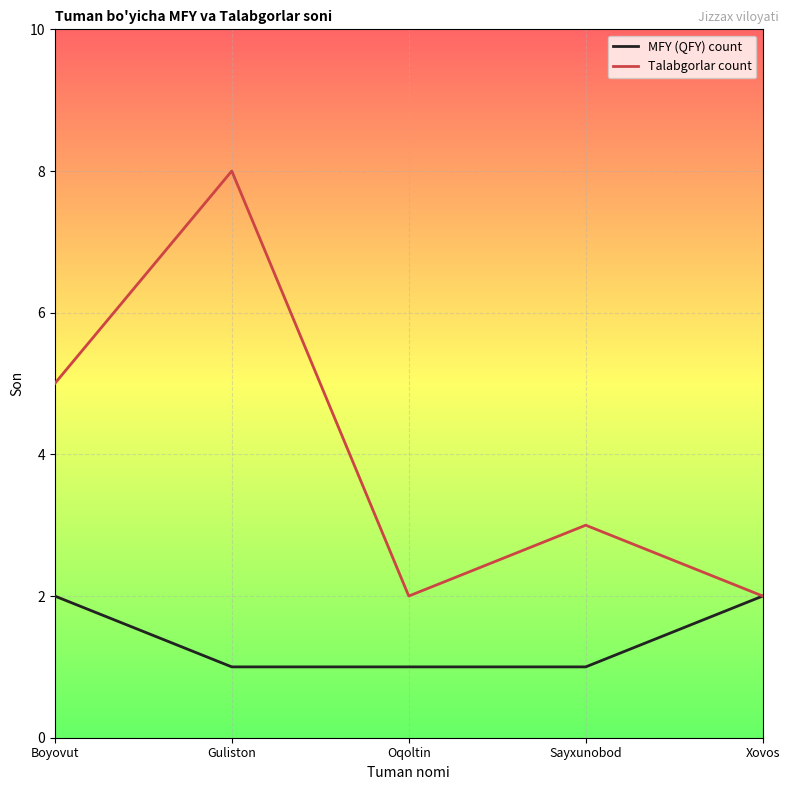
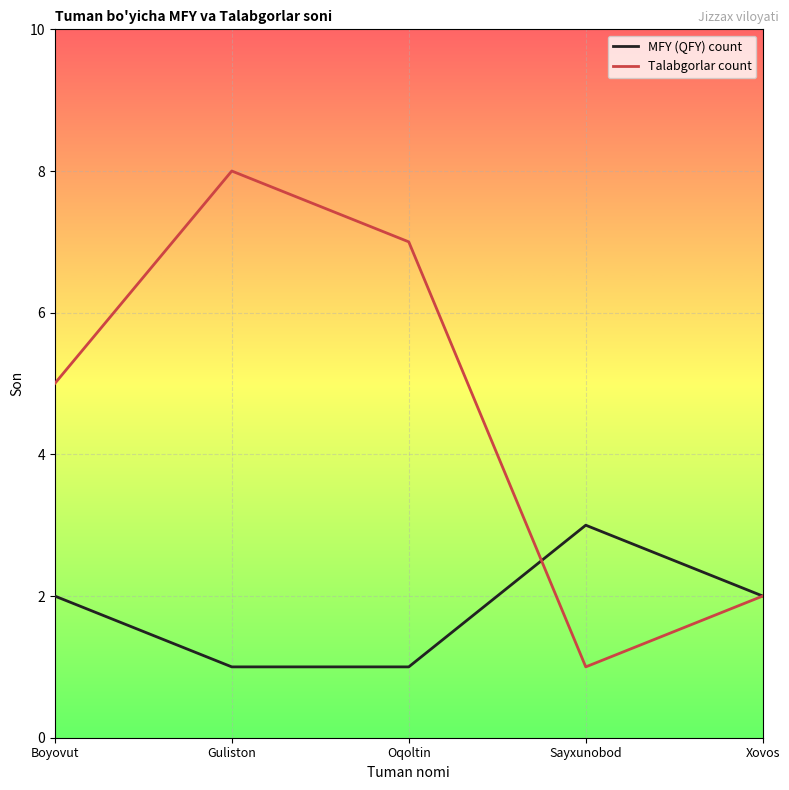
Talabgorlar count, Oqoltin: 2 -> 7
MFY (QFY) count, Sayxunobod: 1 -> 3
Talabgorlar count, Sayxunobod: 3 -> 1
